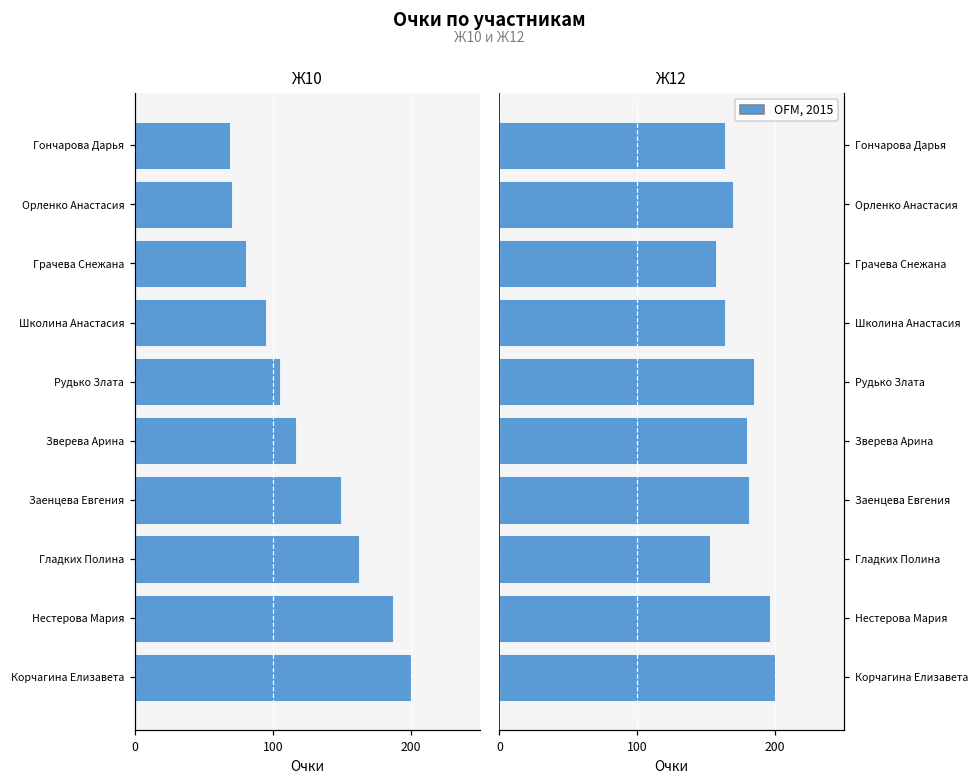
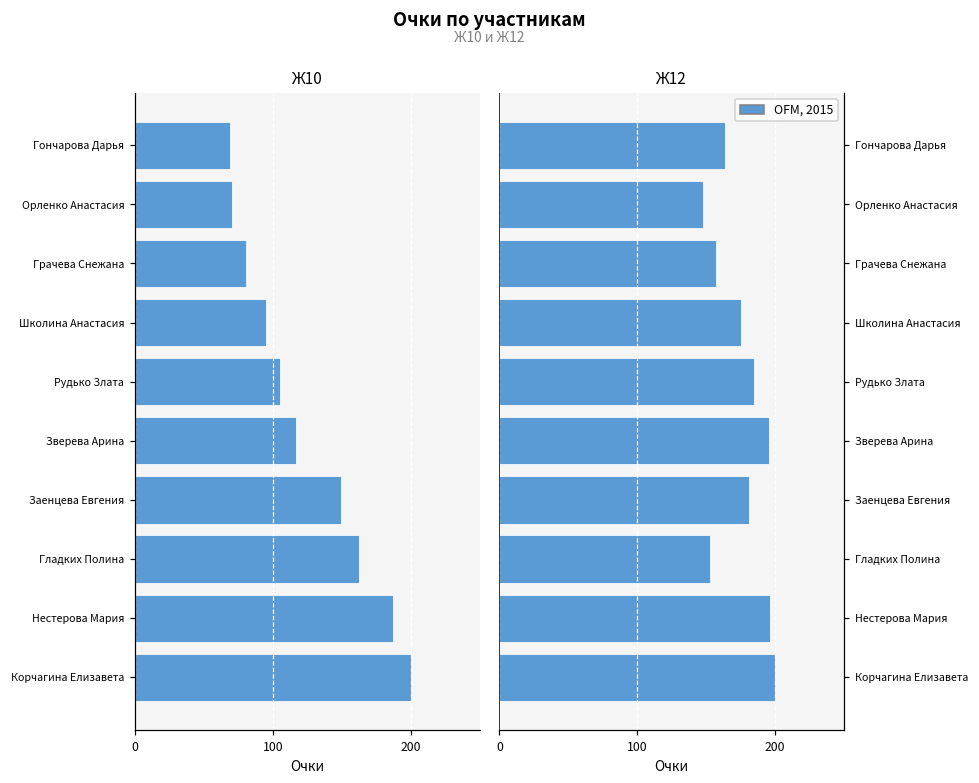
Ж12, Орленко Анастасия: 170 -> 148
Ж12, Школина Анастасия: 163 -> 175
Ж12, Зверева Арина: 180 -> 196
